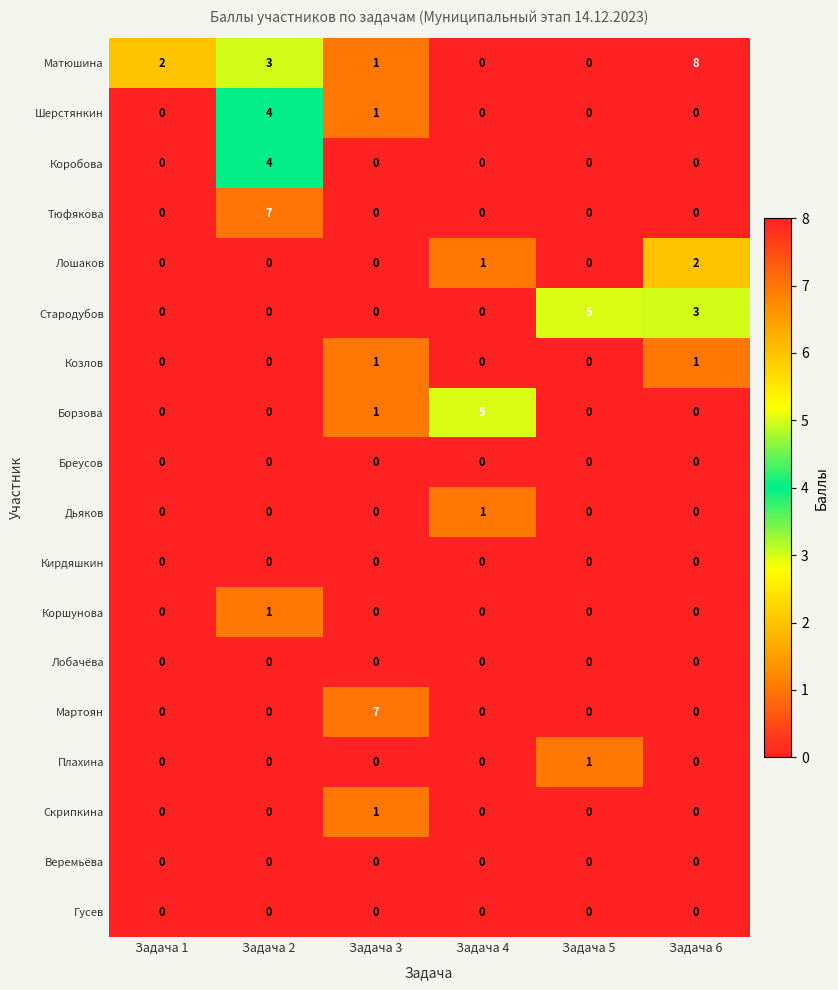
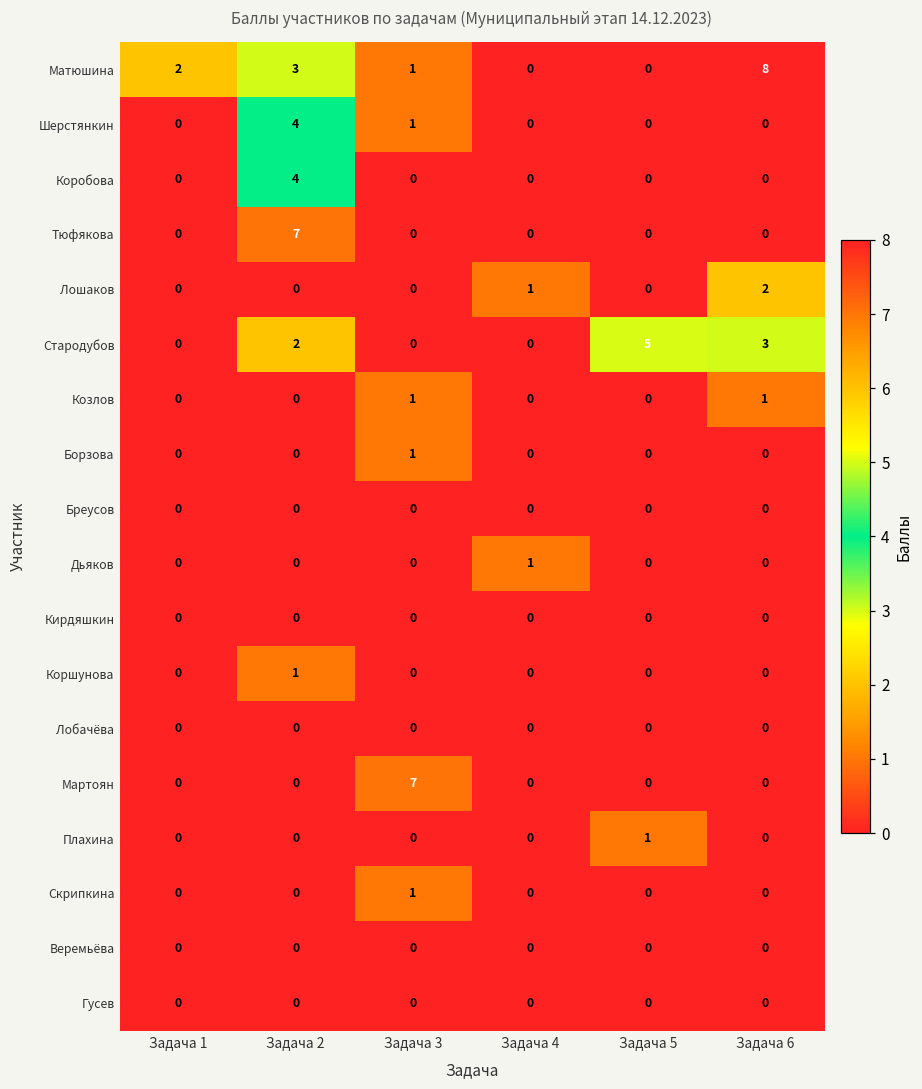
Стародубов, Задача 2: 0 -> 2
Борзова, Задача 4: 5 -> 0
